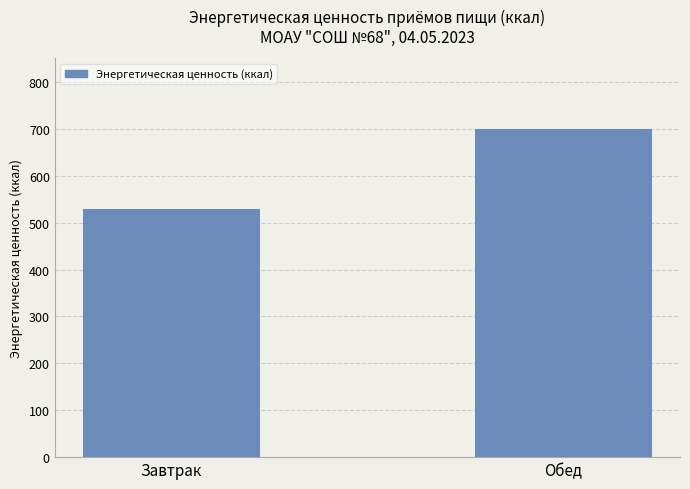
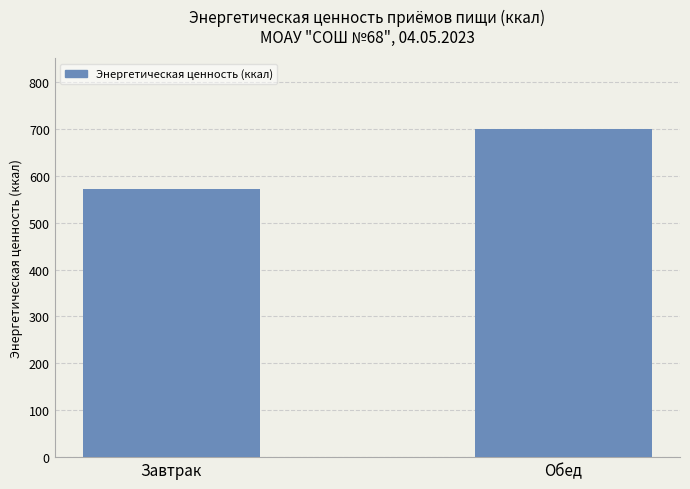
Завтрак: 530 -> 570
